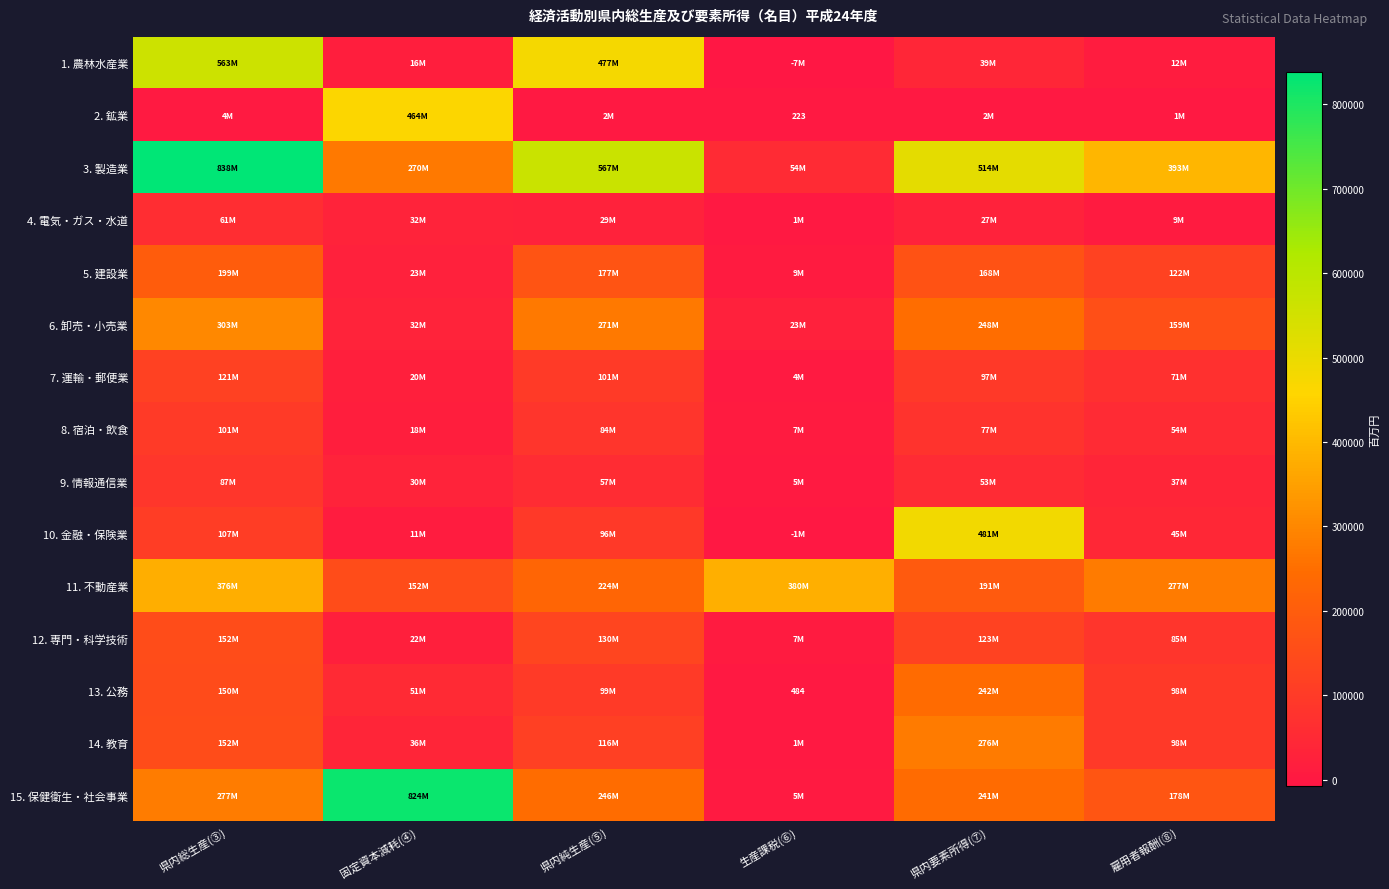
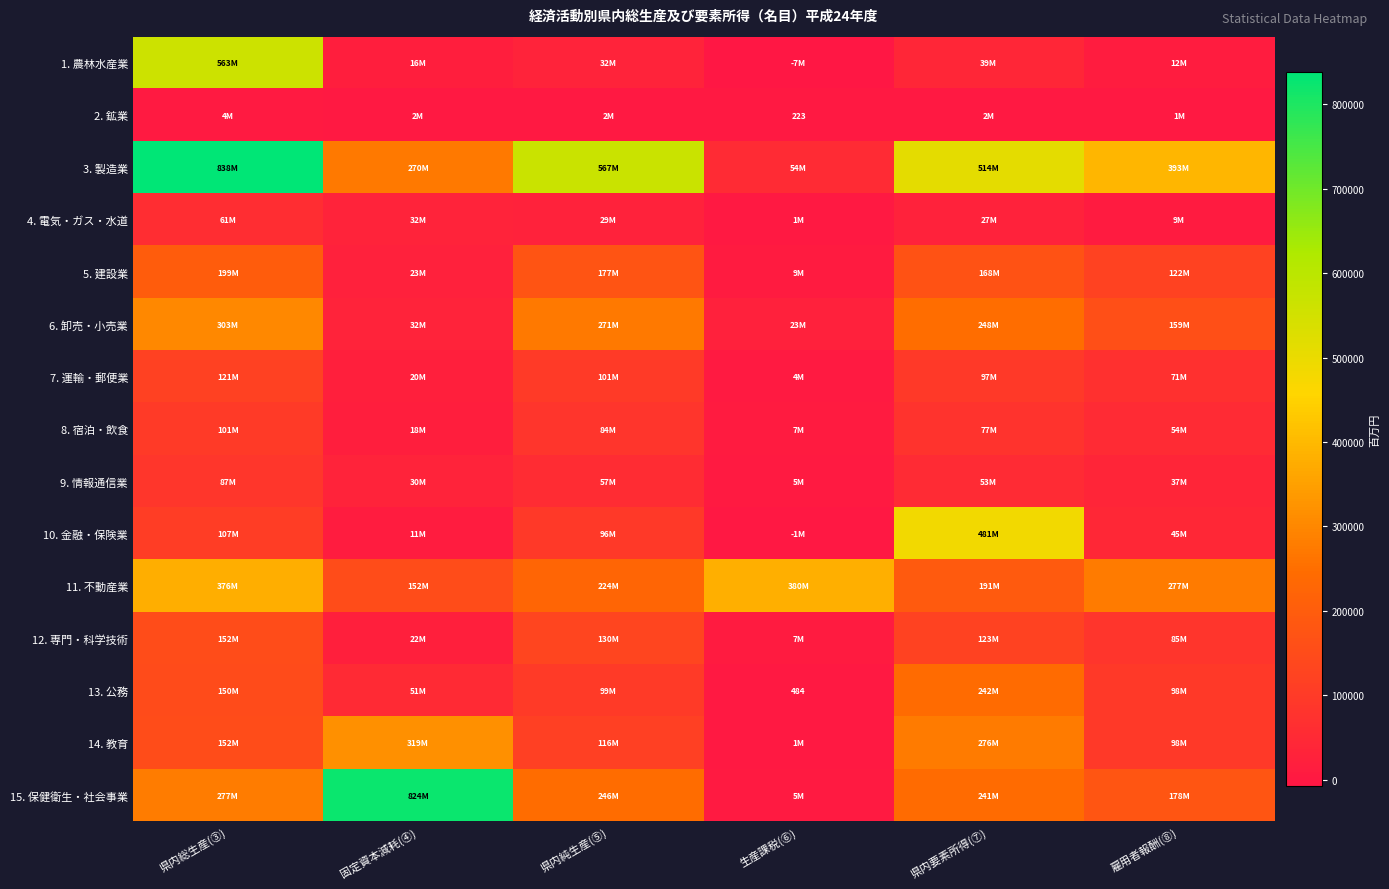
1. 農林水産業, 県内純生産(⑤): 477M -> 32M
2. 鉱業, 固定資本減耗(④): 464M -> 2M
14. 教育, 固定資本減耗(④): 36M -> 319M
